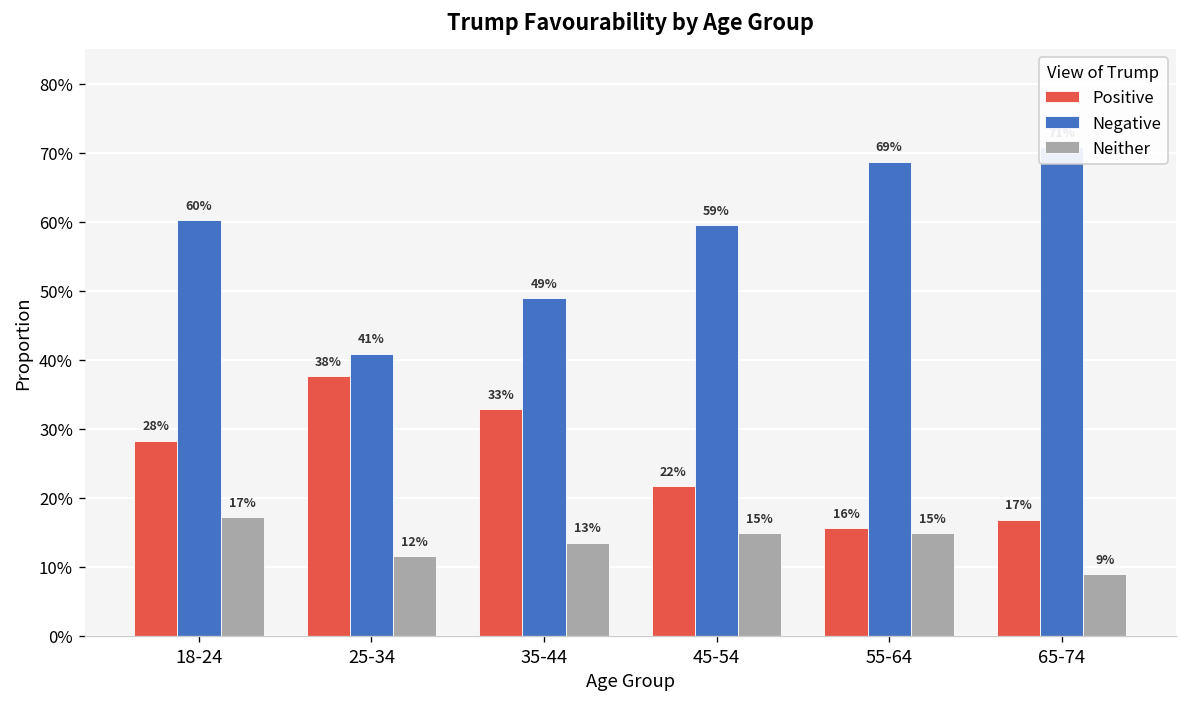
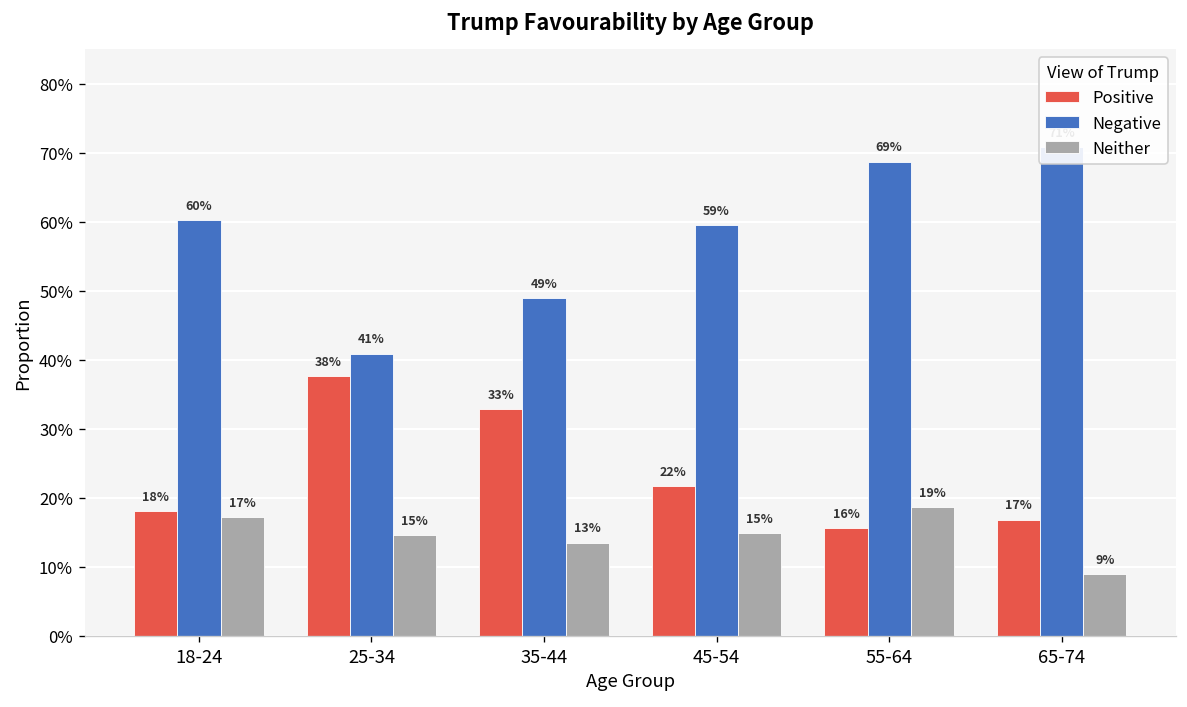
Positive, 18-24: 28% -> 18%
Neither, 25-34: 12% -> 15%
Neither, 55-64: 15% -> 19%
